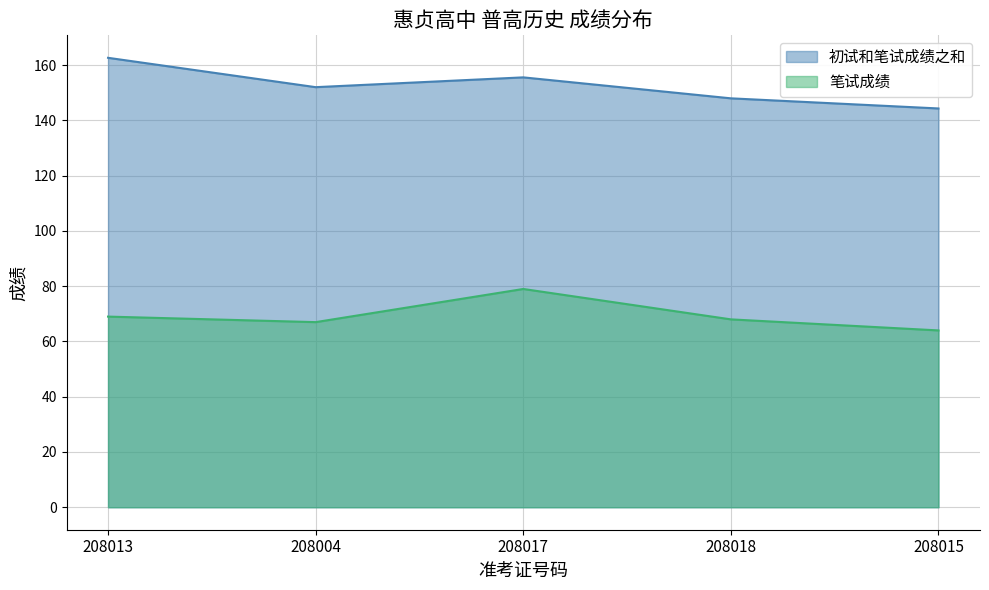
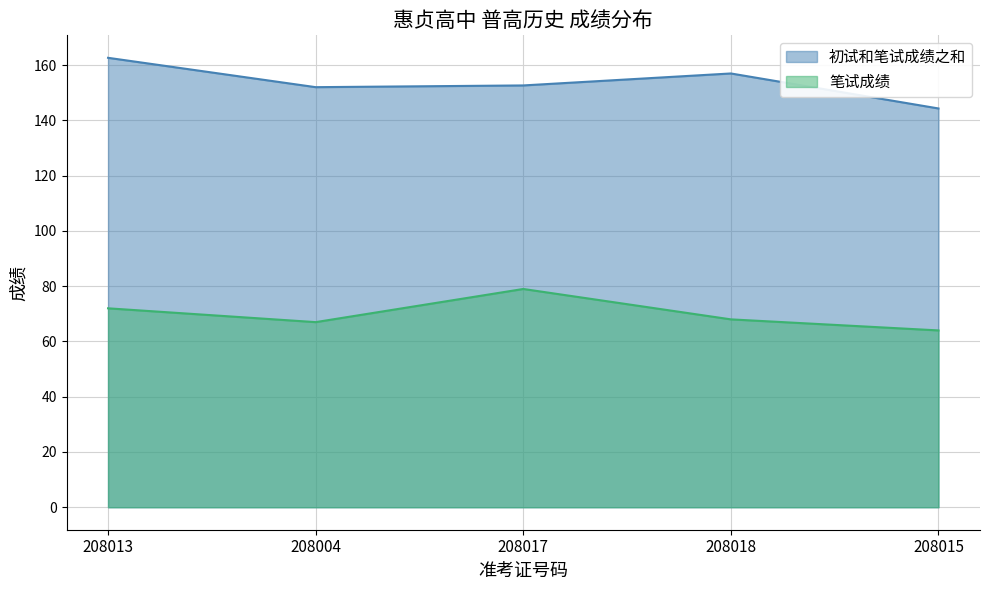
笔试成绩, 208013: 69 -> 72
初试和笔试成绩之和, 208017: 156 -> 153
初试和笔试成绩之和, 208018: 148 -> 157
